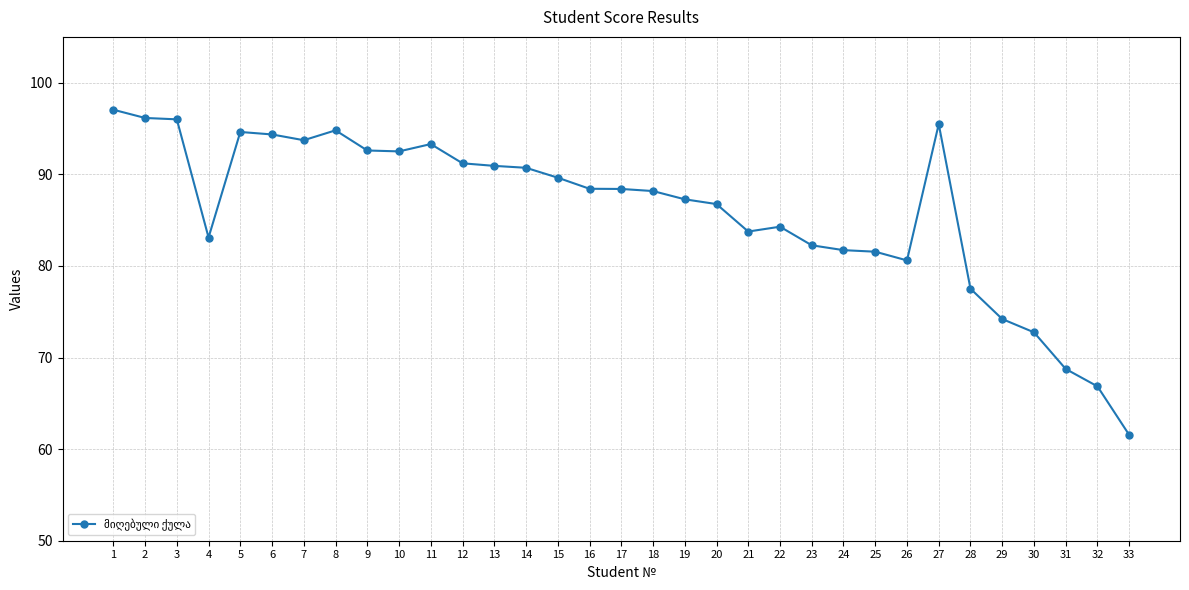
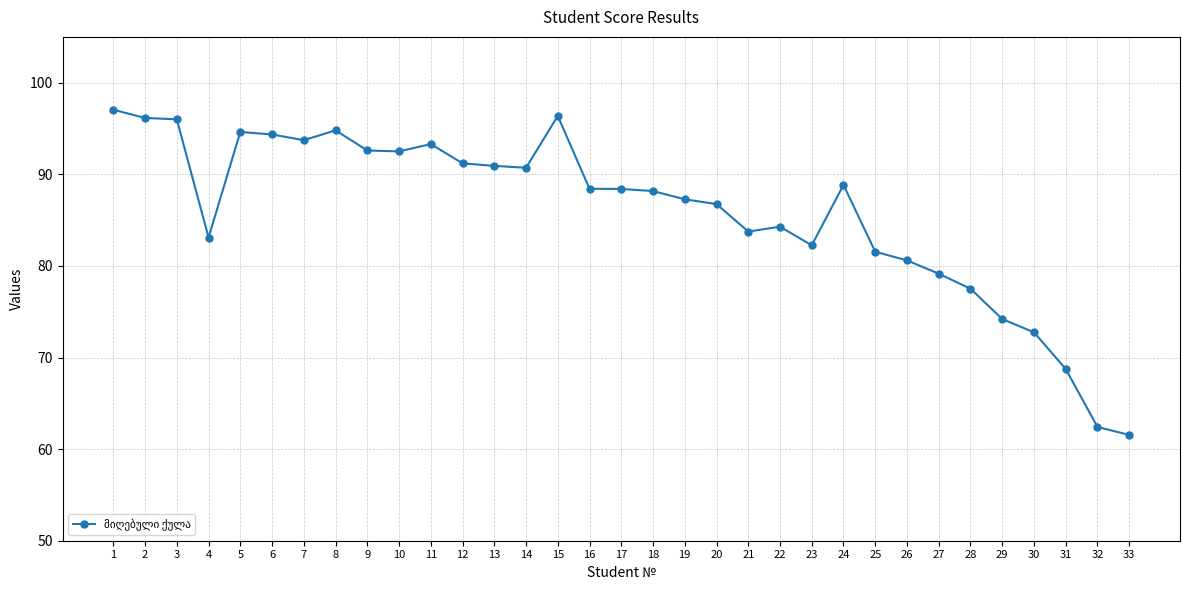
15: 90 -> 96
24: 82 -> 89
27: 95 -> 79
32: 67 -> 62
